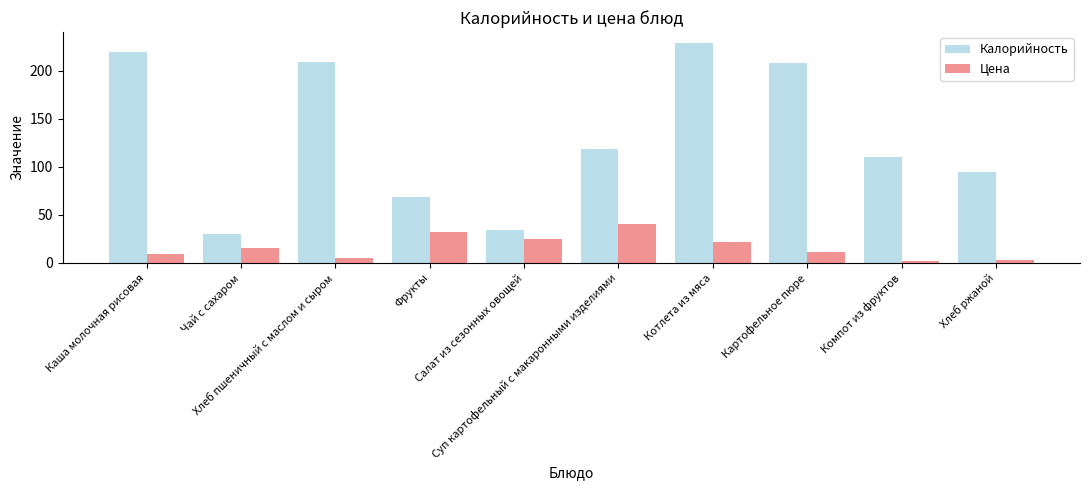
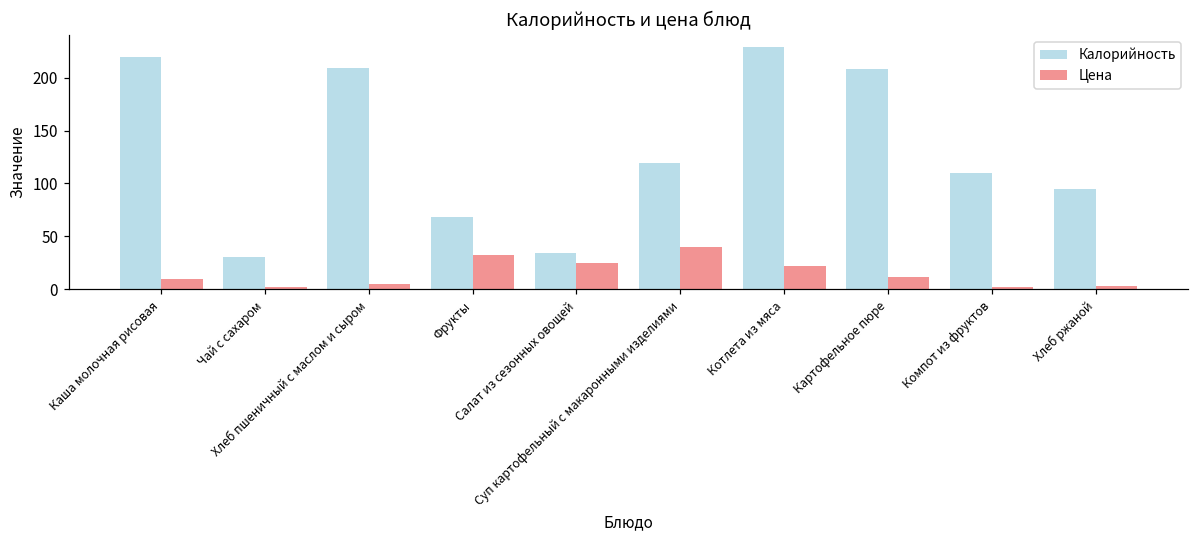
Цена, Чай с сахаром: 20 -> 0
